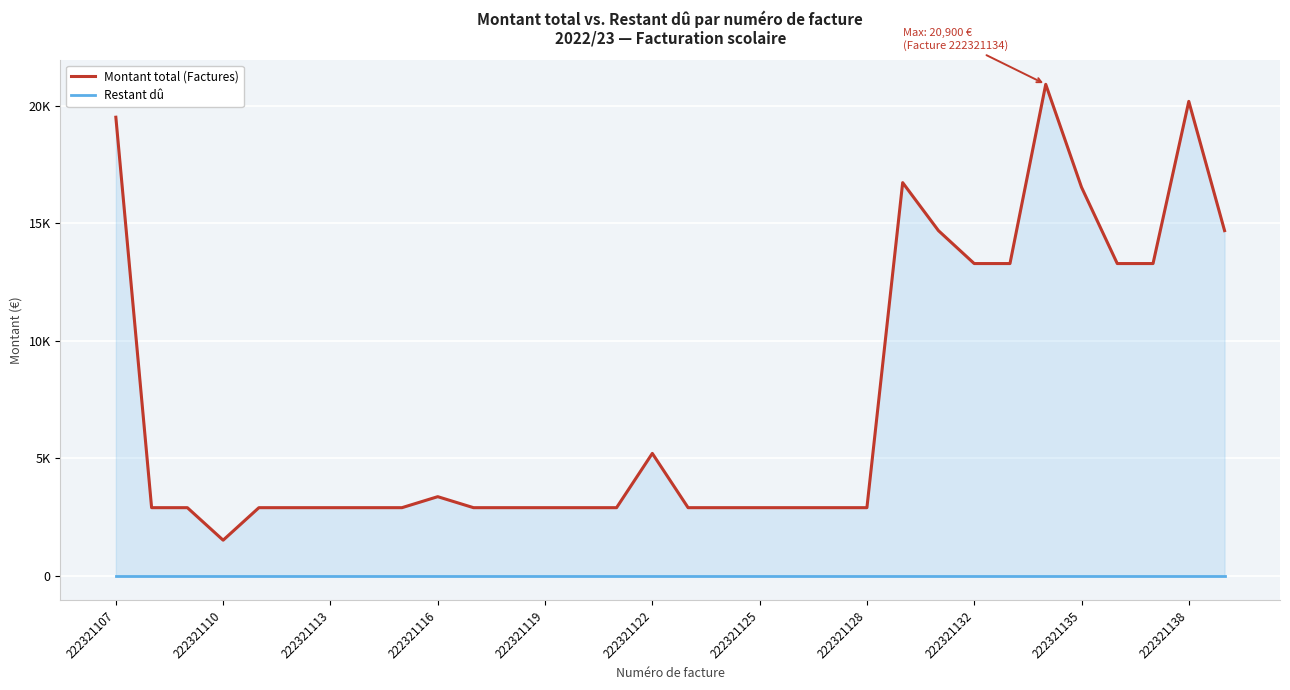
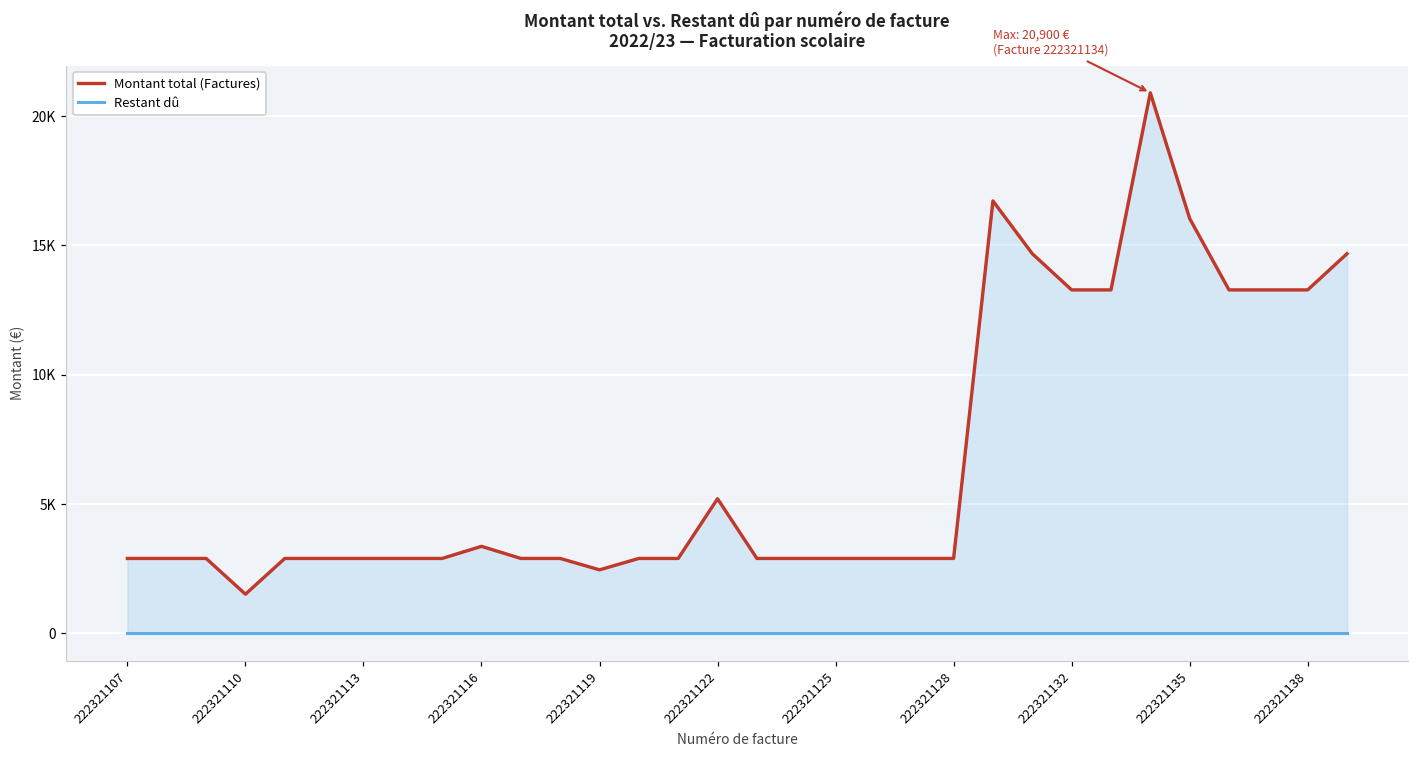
Montant total (Factures), 222321107: 19500 -> 2900
Montant total (Factures), 222321119: 2900 -> 2500
Montant total (Factures), 222321135: 16500 -> 16000
Montant total (Factures), 222321138: 20200 -> 13300
